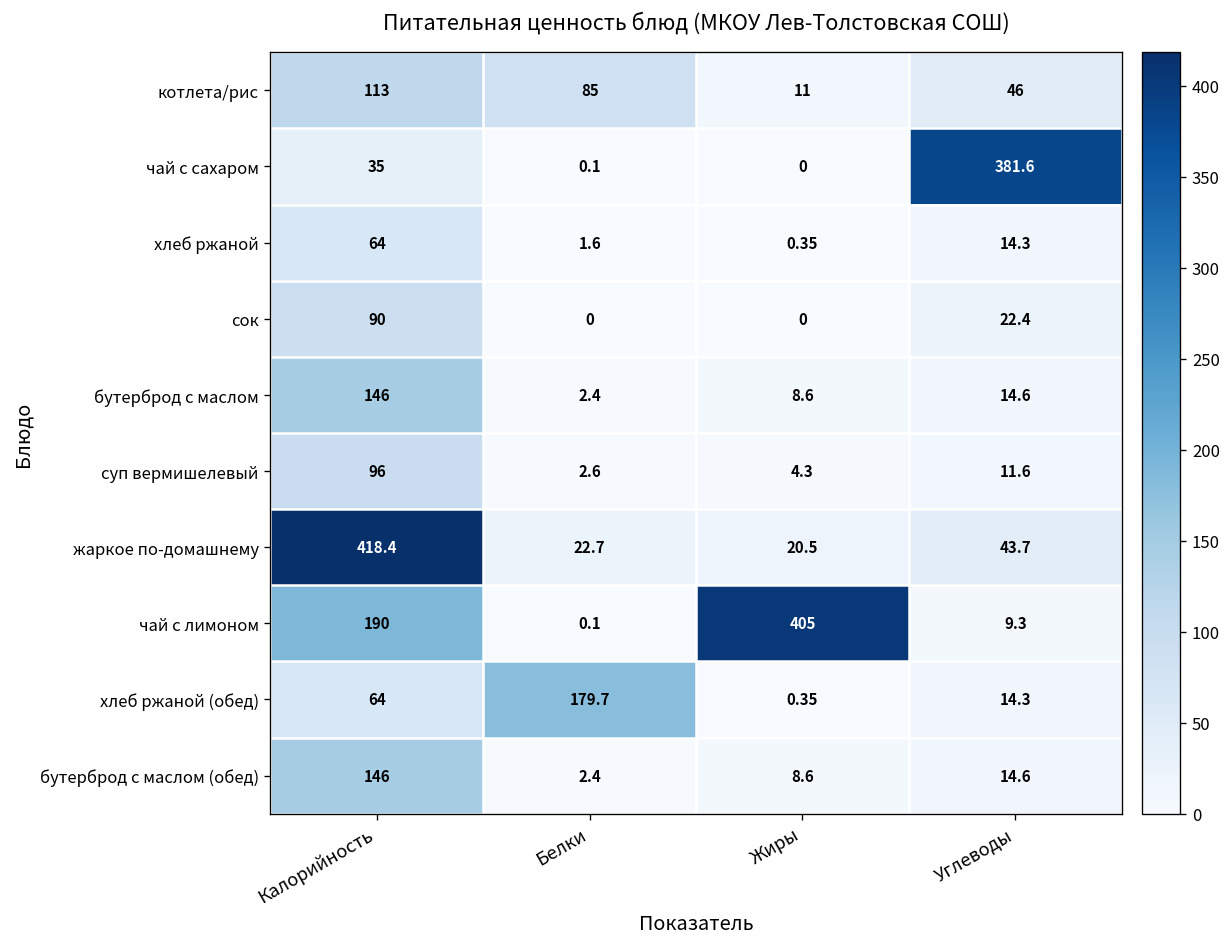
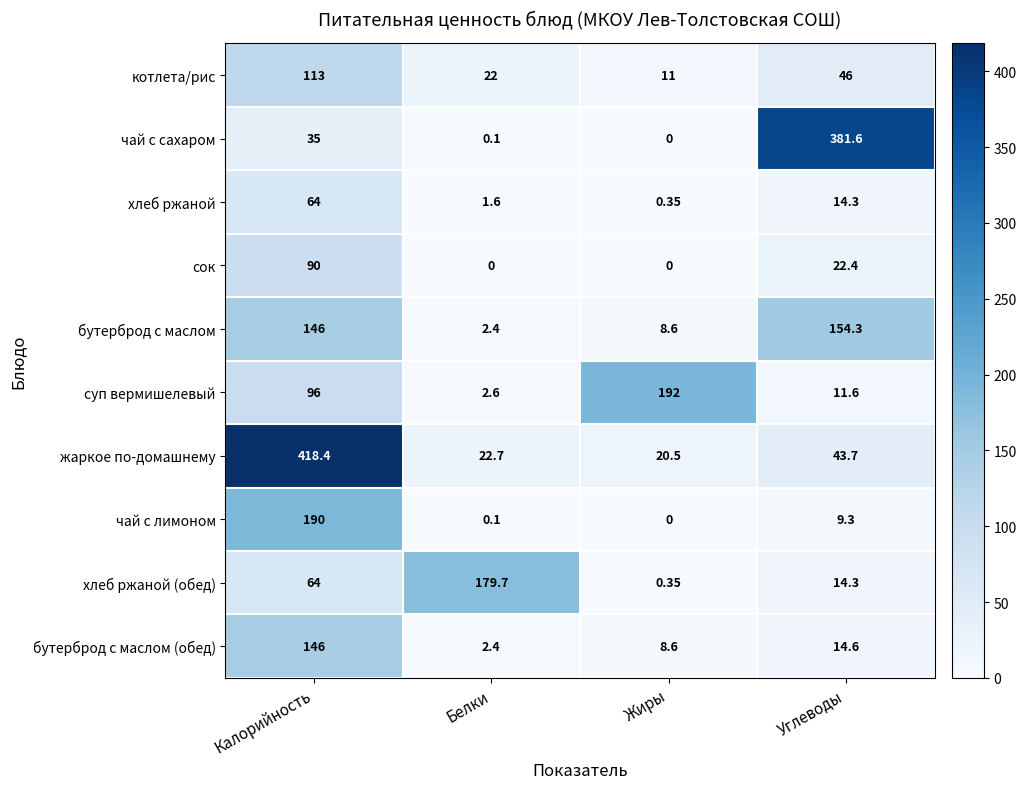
котлета/рис, Белки: 85 -> 22
бутерброд с маслом, Углеводы: 14.6 -> 154.3
суп вермишелевый, Жиры: 4.3 -> 192
чай с лимоном, Жиры: 405 -> 0
